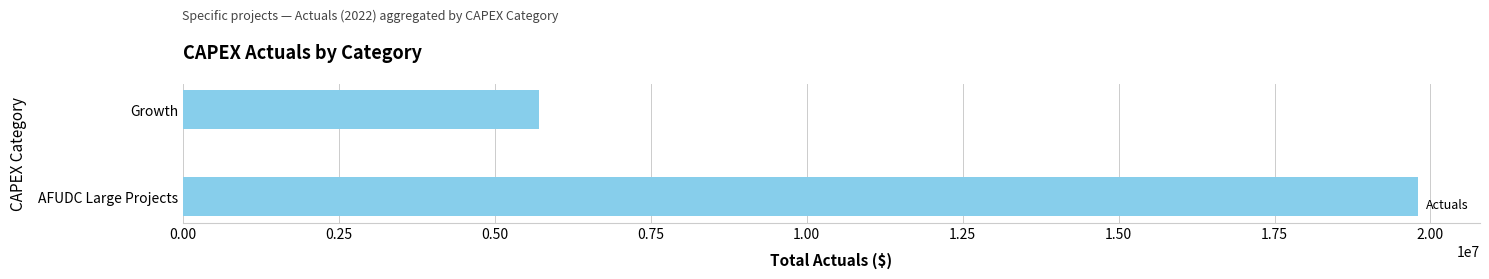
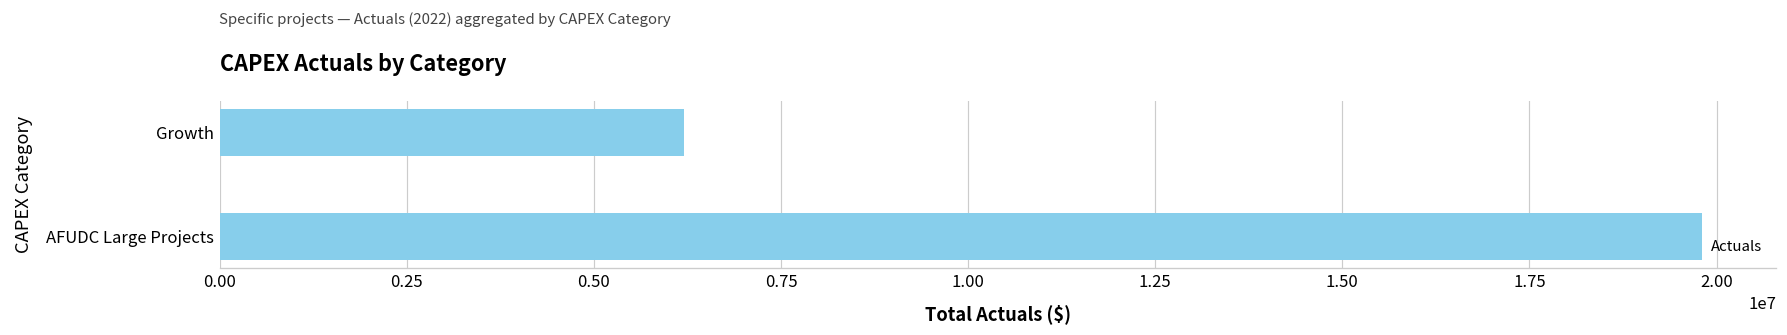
Growth: 5700000 -> 6200000
